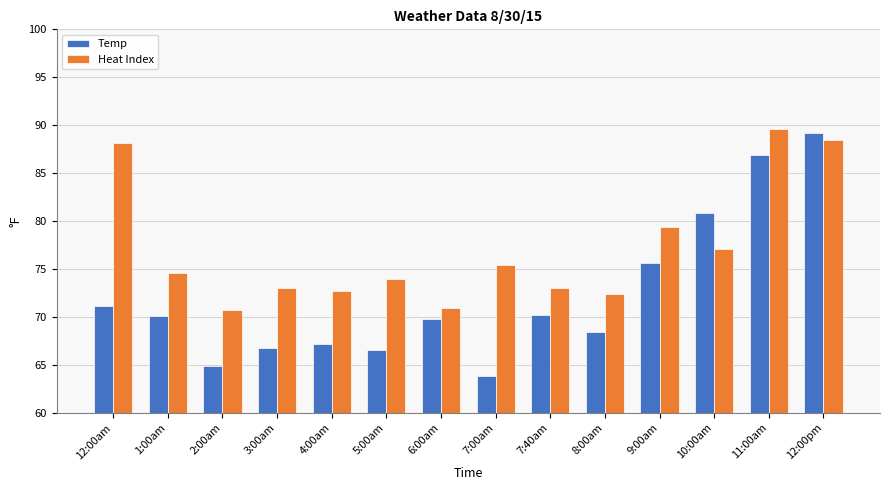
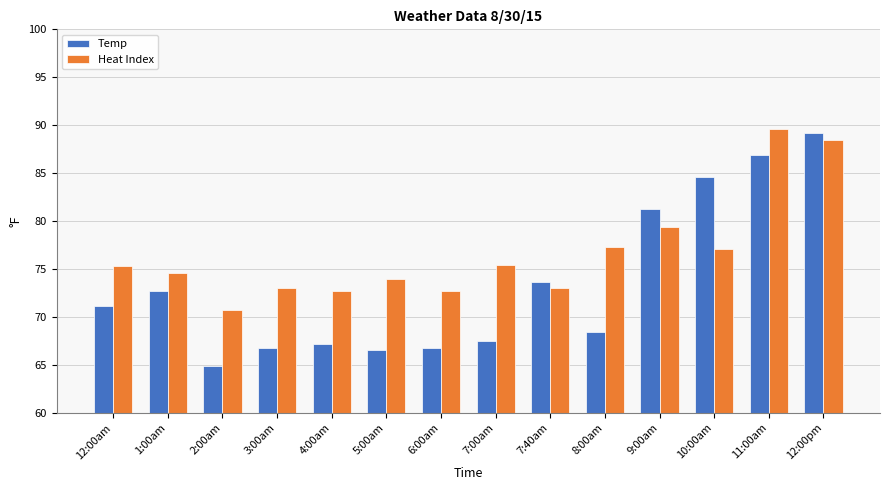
Heat Index, 12:00am: 88 -> 75
Temp, 1:00am: 70 -> 73
Temp, 6:00am: 70 -> 67
Heat Index, 6:00am: 71 -> 73
Temp, 7:00am: 64 -> 68
Temp, 7:40am: 70 -> 74
Heat Index, 8:00am: 72 -> 77
Temp, 9:00am: 76 -> 81
Temp, 10:00am: 81 -> 85
